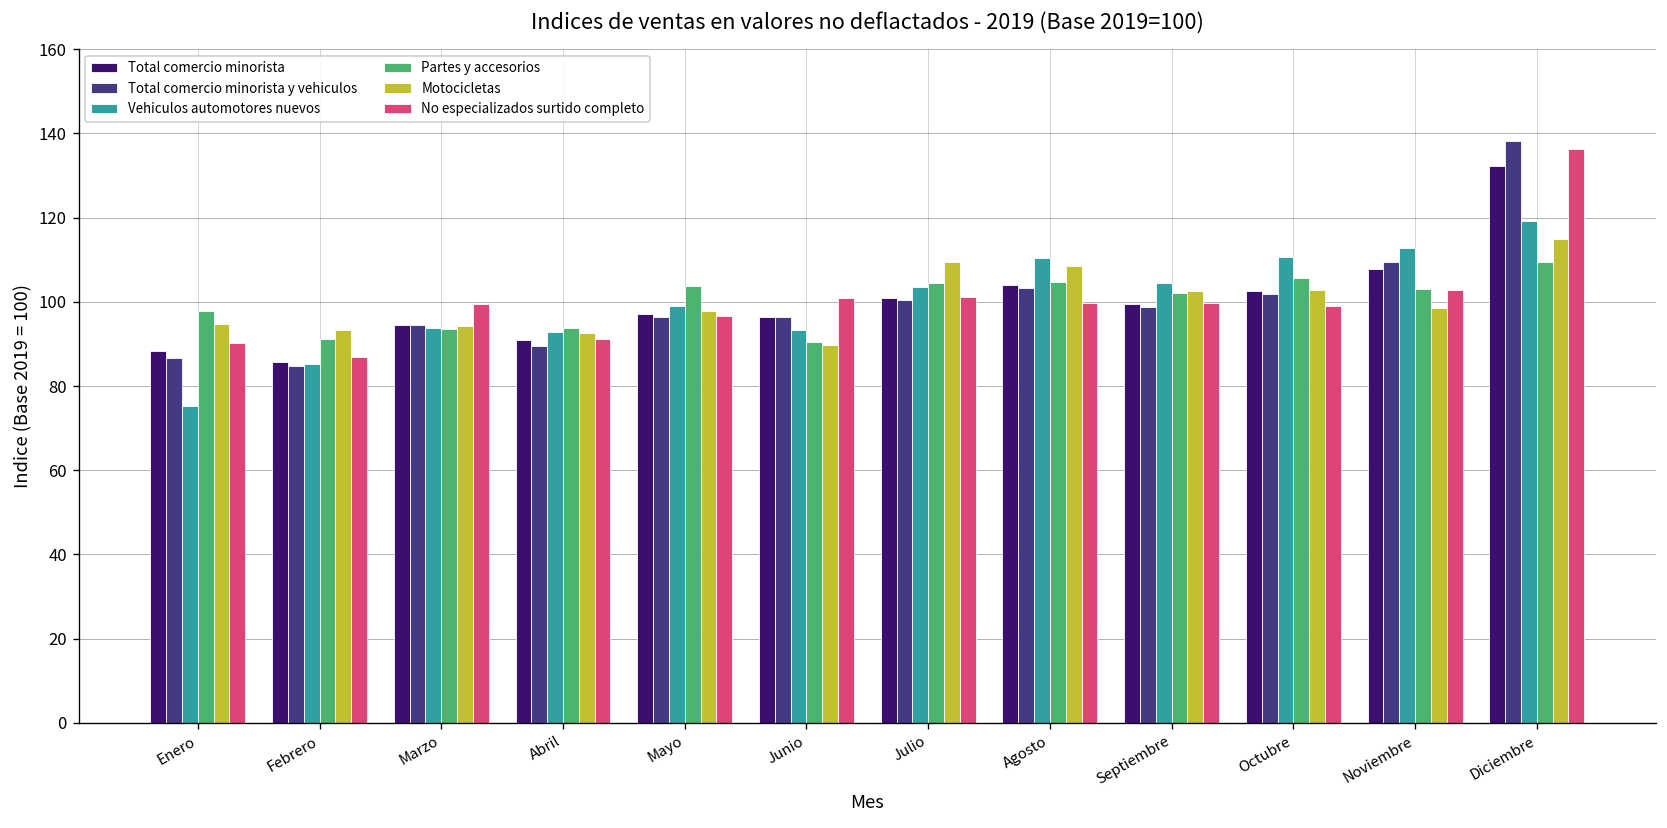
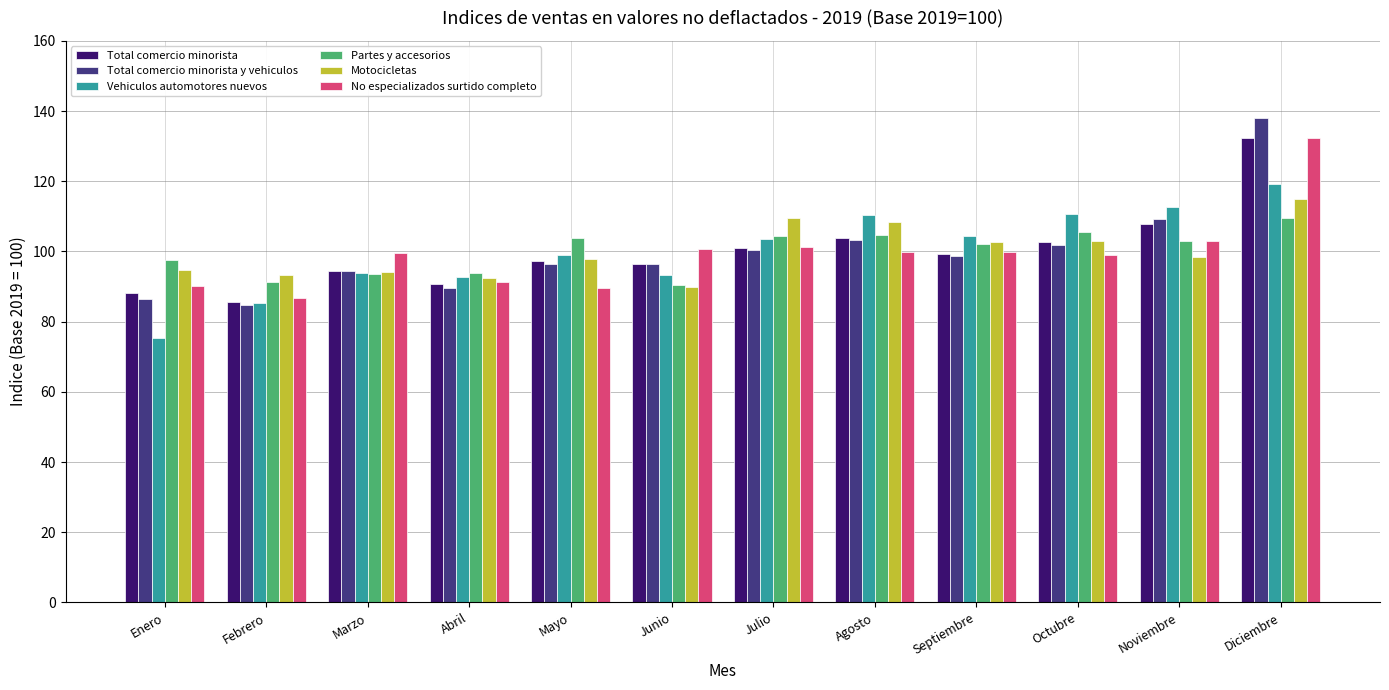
No especializados surtido completo, Mayo: 97 -> 90
No especializados surtido completo, Diciembre: 136 -> 132
